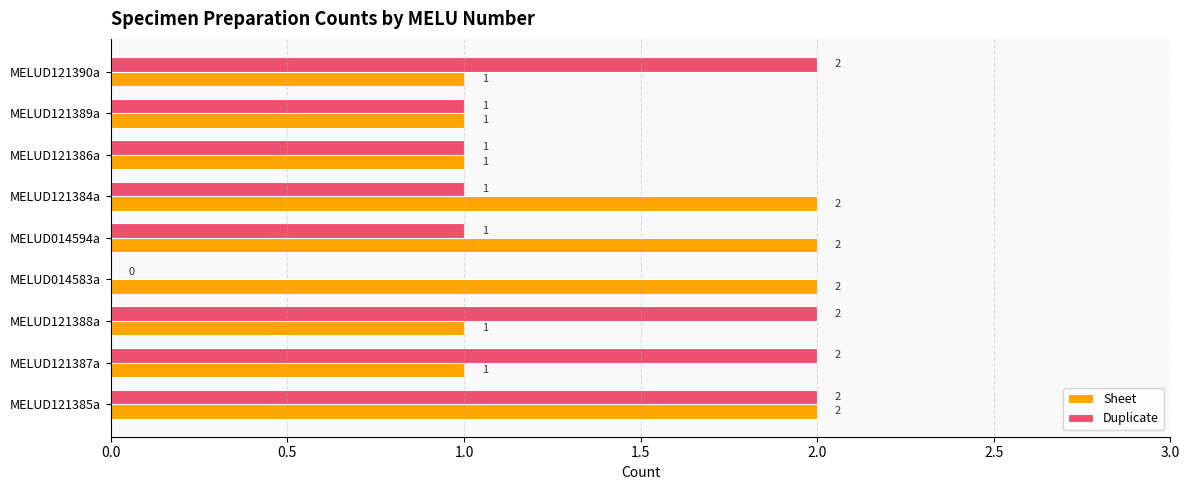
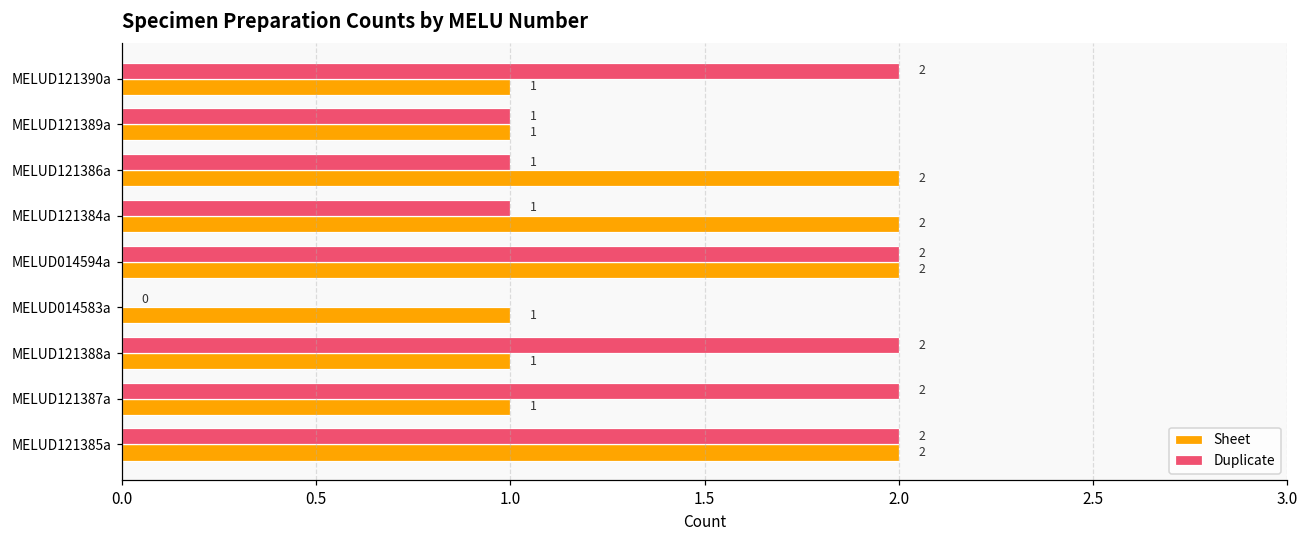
Sheet, MELUD121386a: 1 -> 2
Duplicate, MELUD014594a: 1 -> 2
Sheet, MELUD014583a: 2 -> 1
